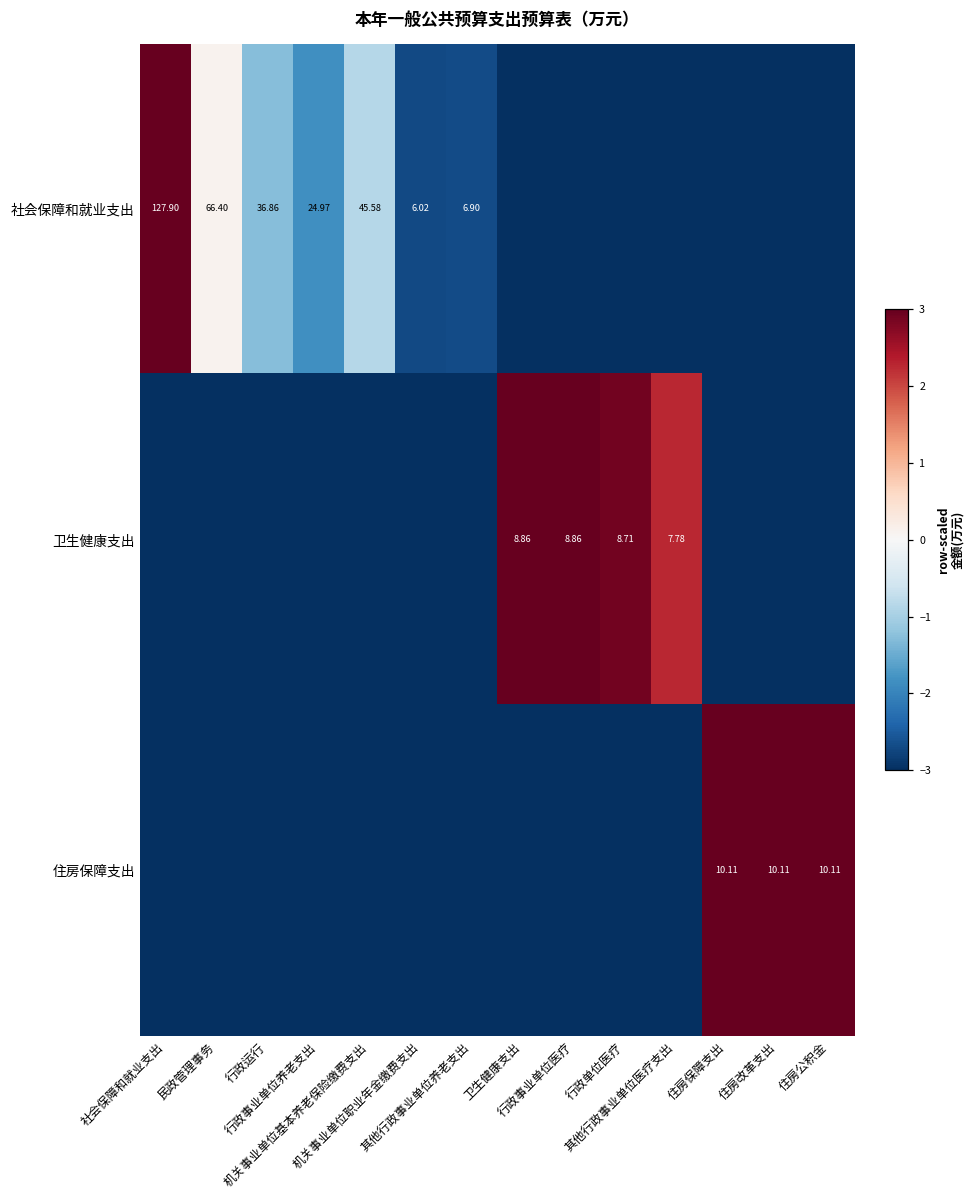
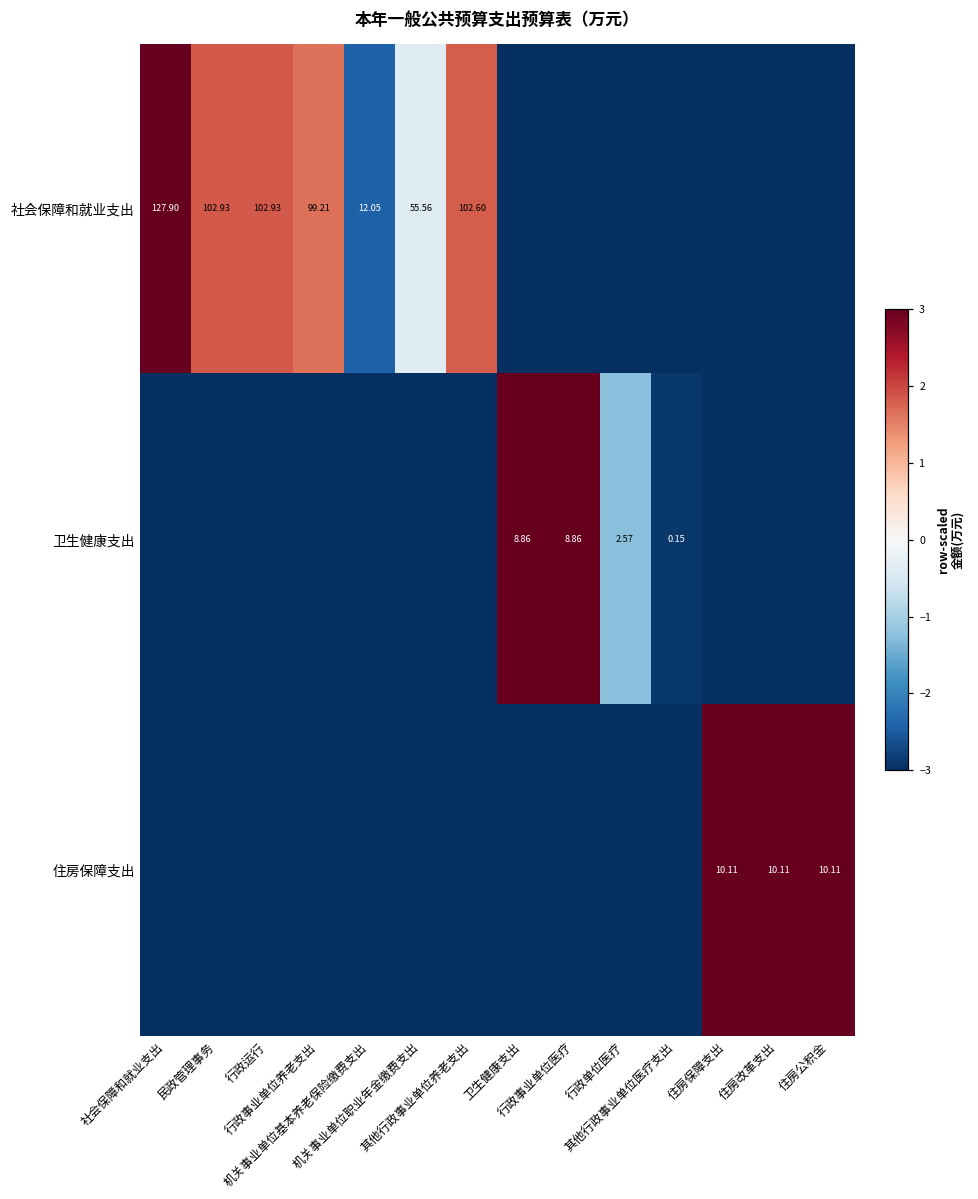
社会保障和就业支出, 民政管理事务: 66.40 -> 102.93
社会保障和就业支出, 行政运行: 36.86 -> 102.93
社会保障和就业支出, 行政事业单位养老支出: 24.97 -> 99.21
社会保障和就业支出, 机关事业单位基本养老保险缴费支出: 45.58 -> 12.05
社会保障和就业支出, 机关事业单位职业年金缴费支出: 6.02 -> 55.56
社会保障和就业支出, 其他行政事业单位养老支出: 6.90 -> 102.60
卫生健康支出, 行政单位医疗: 8.71 -> 2.57
卫生健康支出, 其他行政事业单位医疗支出: 7.78 -> 0.15
